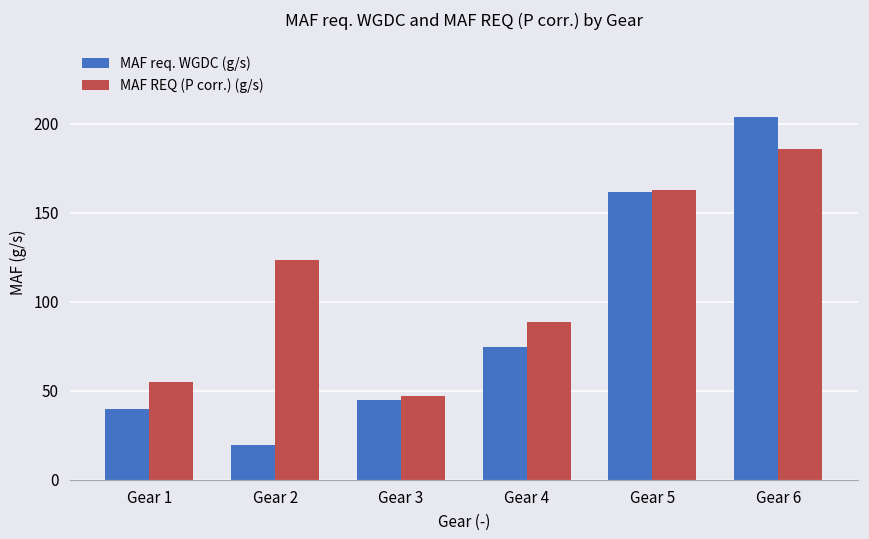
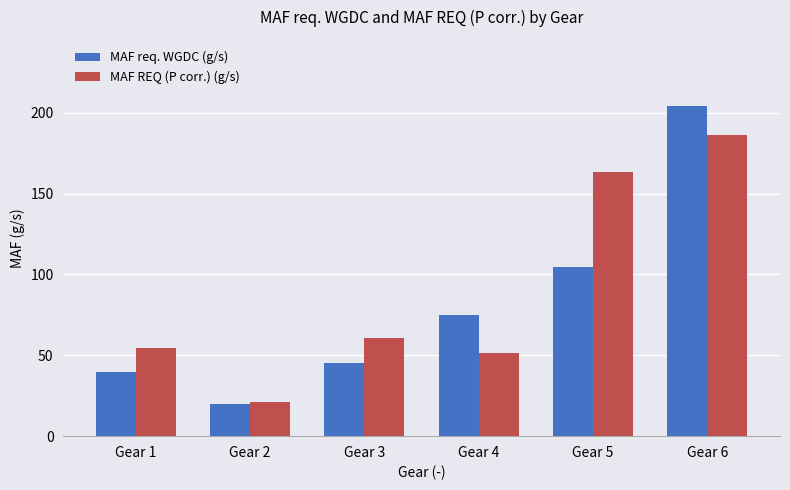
MAF REQ (P corr.) (g/s), Gear 2: 124 -> 21
MAF REQ (P corr.) (g/s), Gear 3: 47 -> 61
MAF REQ (P corr.) (g/s), Gear 4: 89 -> 51
MAF req. WGDC (g/s), Gear 5: 162 -> 104
